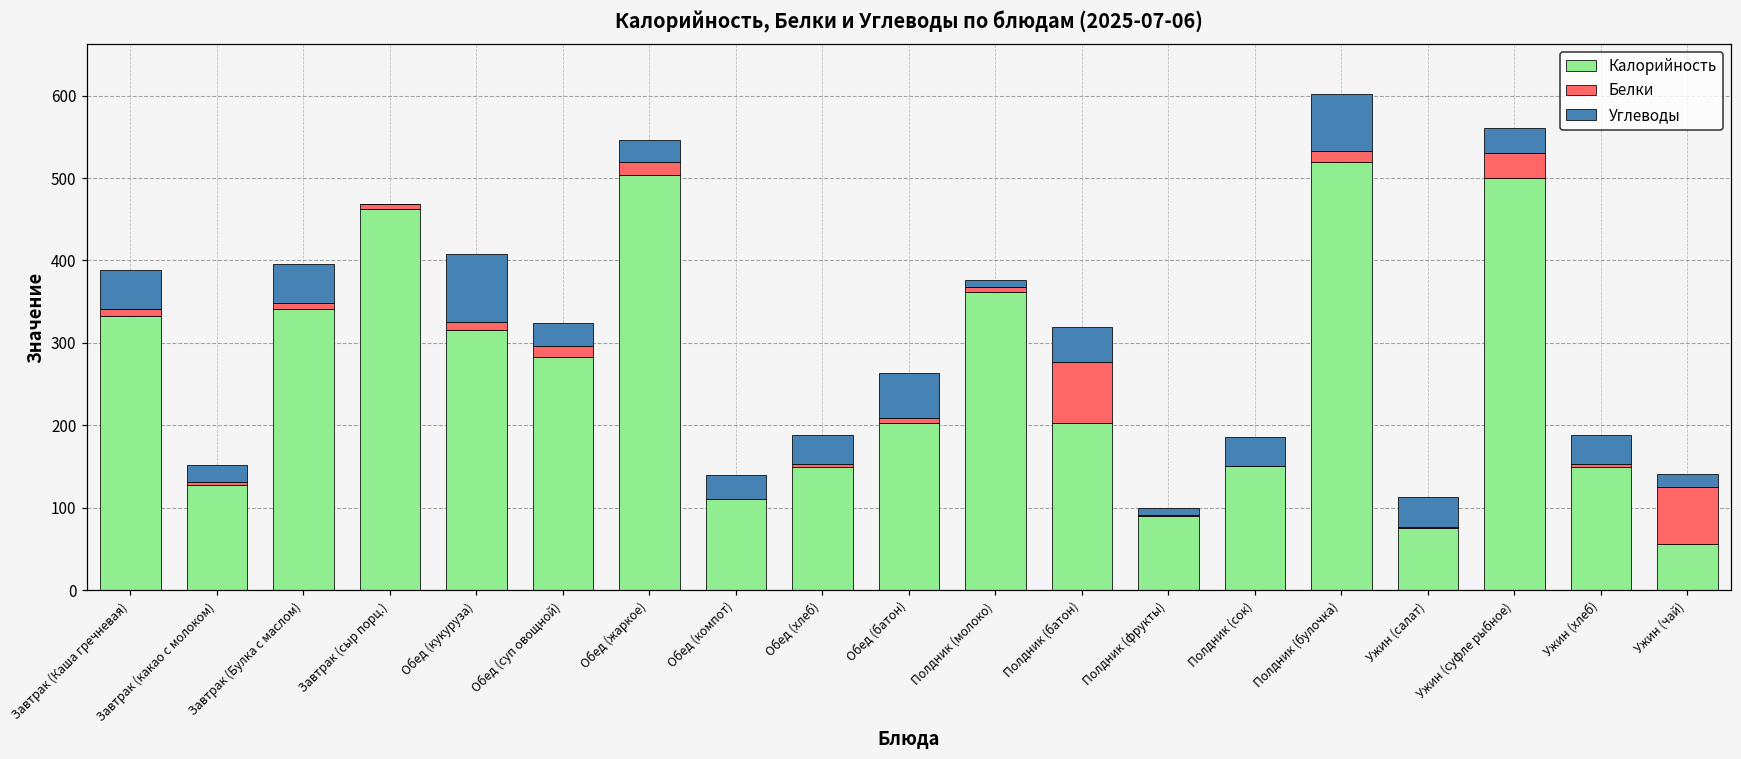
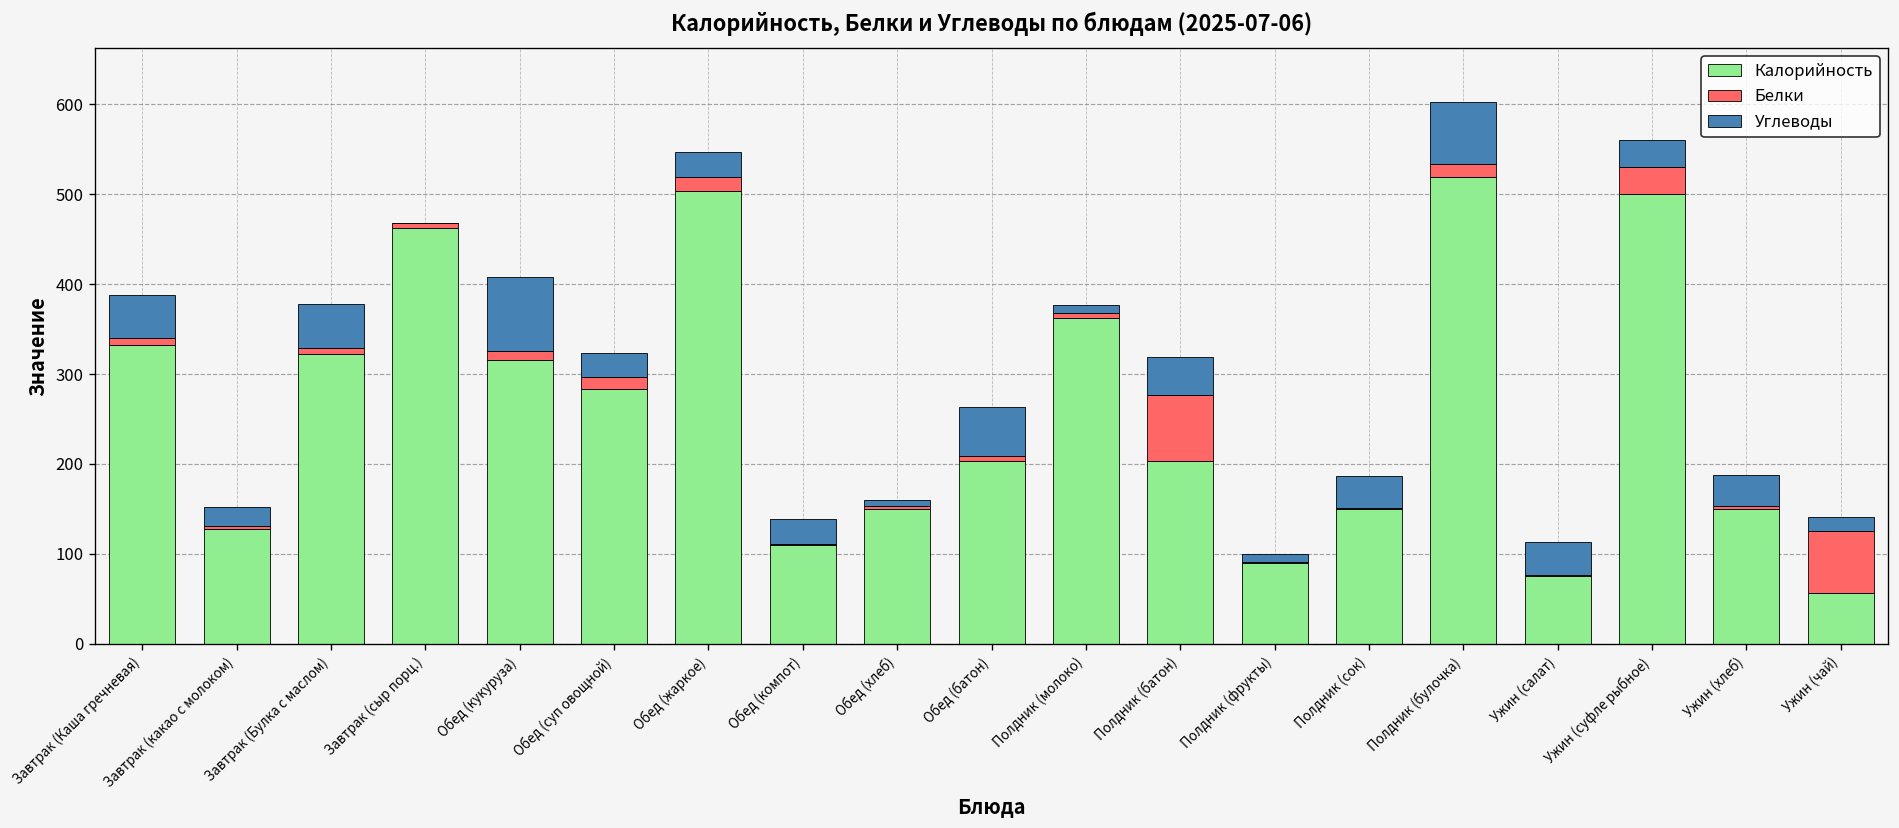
Калорийность, Завтрак (Булка с маслом): 340 -> 320
Углеводы, Обед (хлеб): 30 -> 10
